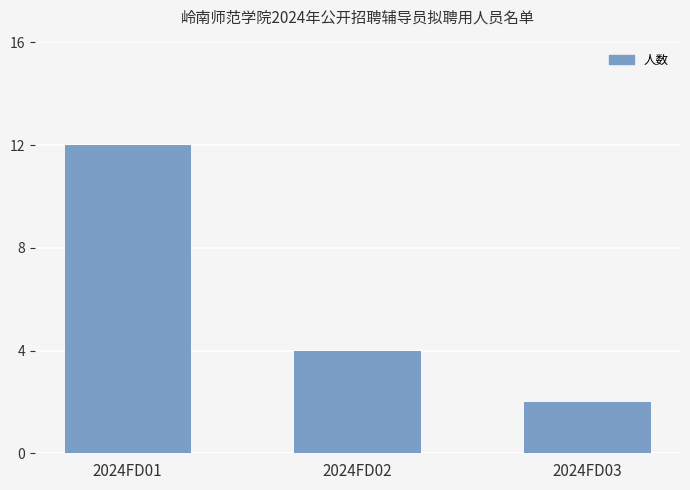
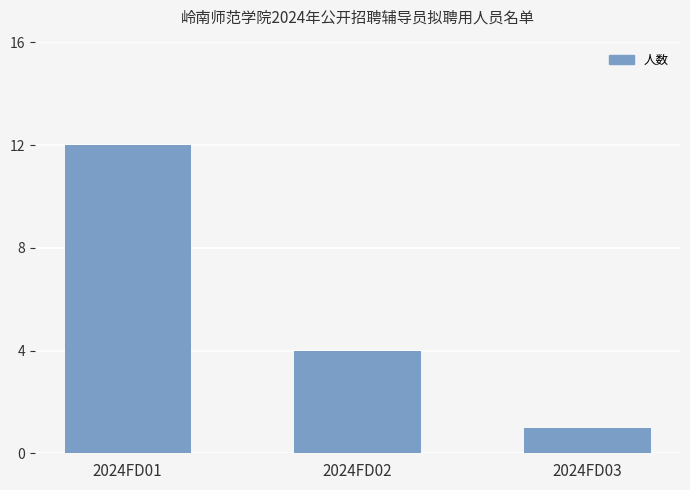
2024FD03: 2 -> 1
